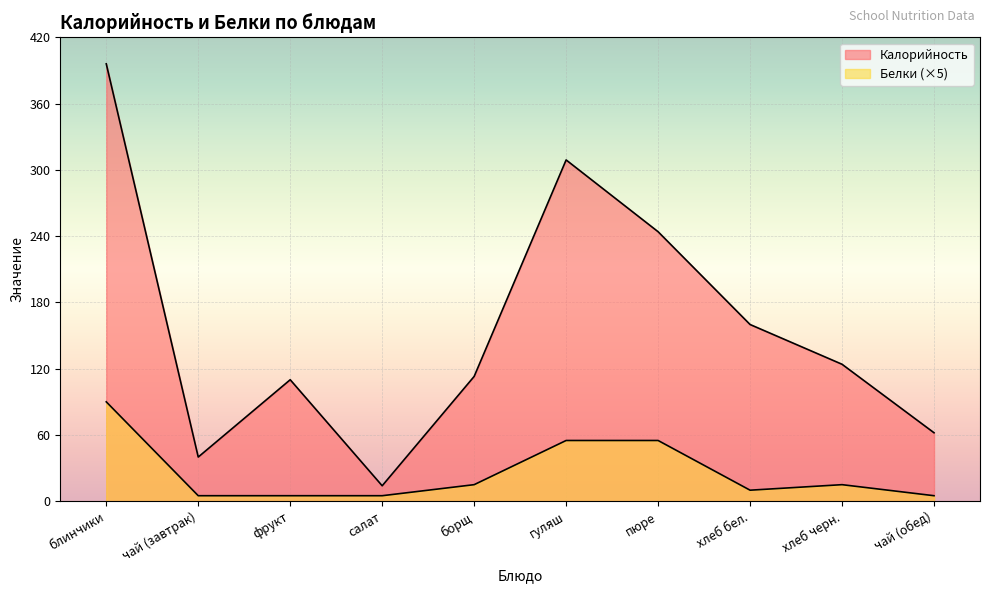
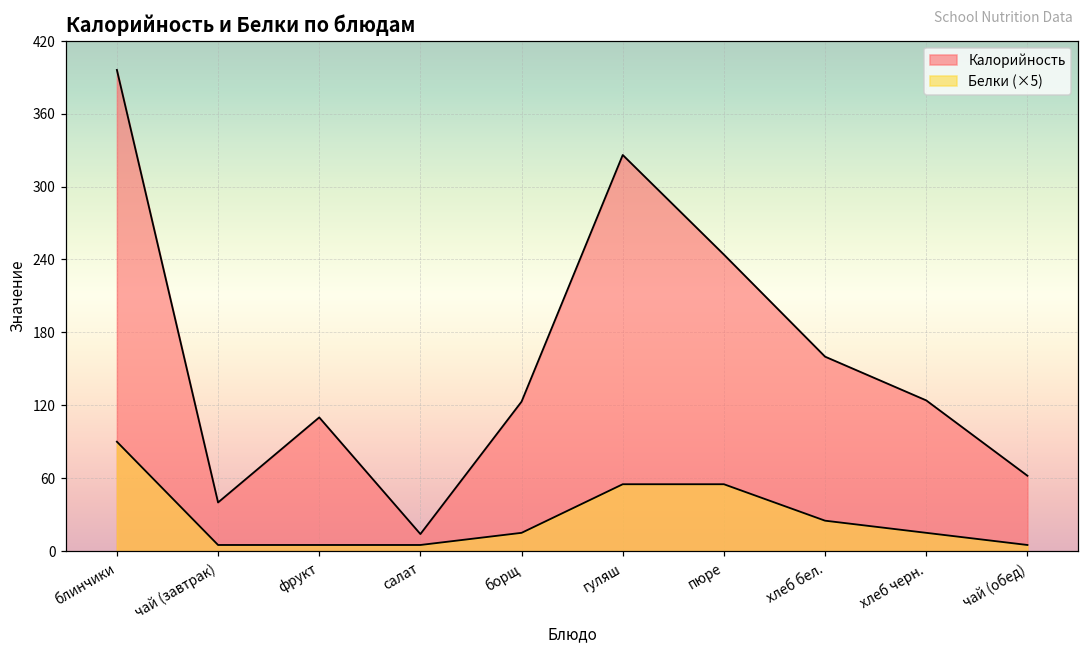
Калорийность, борщ: 113 -> 123
Калорийность, гуляш: 309 -> 326
Белки (×5), хлеб бел.: 10 -> 25
